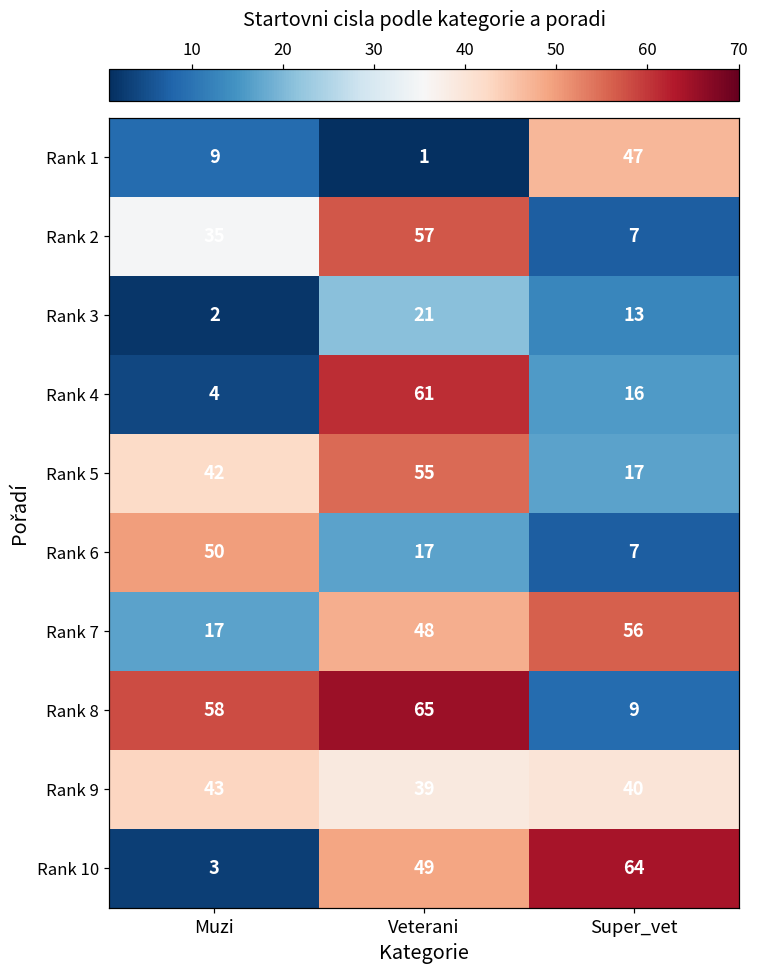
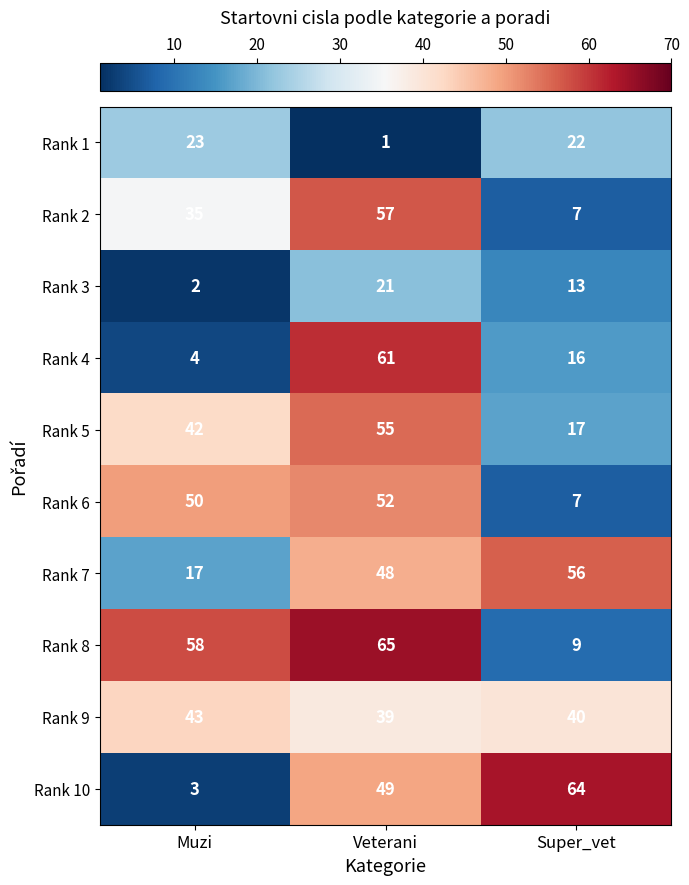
Rank 1, Muzi: 9 -> 23
Rank 1, Super_vet: 47 -> 22
Rank 6, Veterani: 17 -> 52
